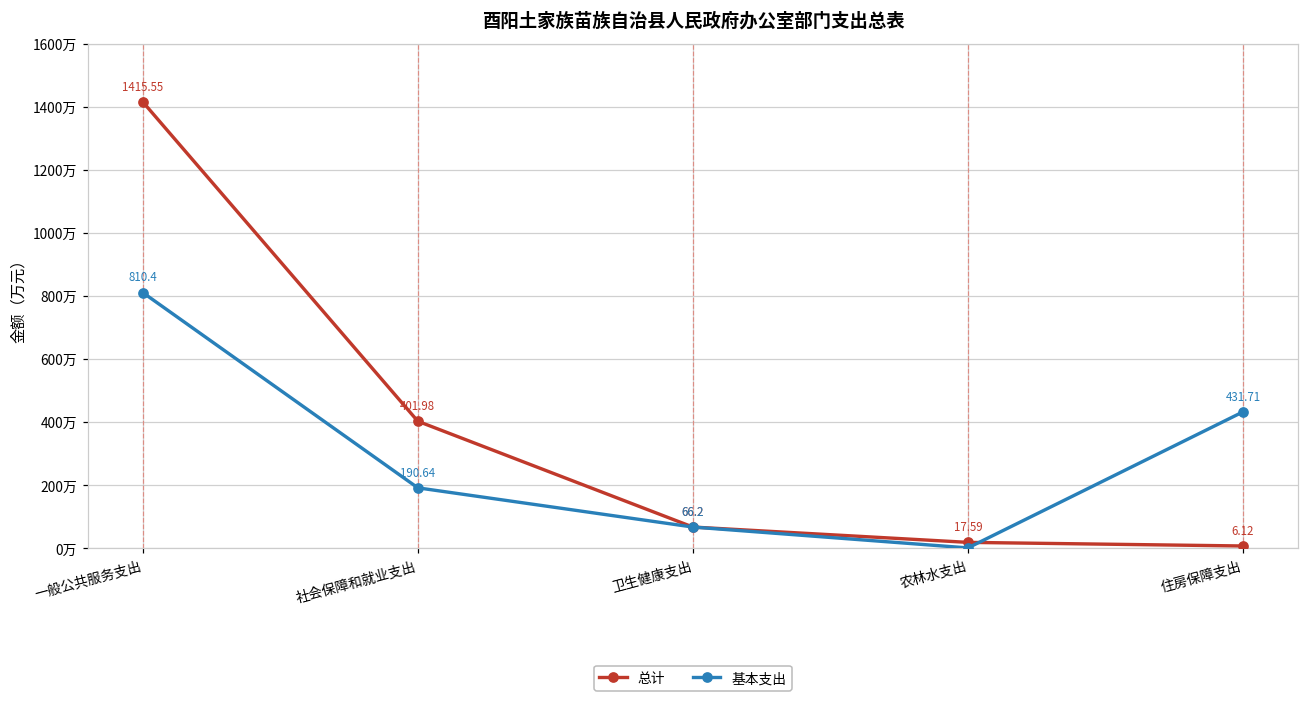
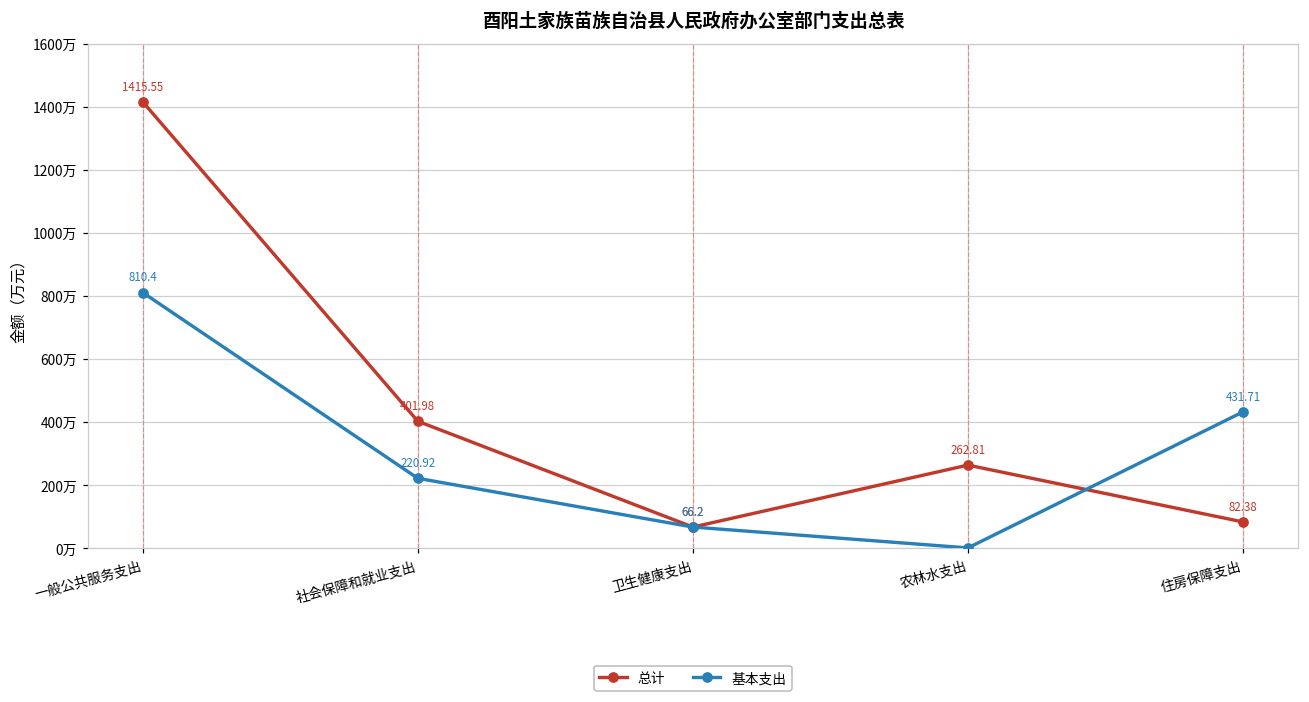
基本支出, 社会保障和就业支出: 190.64 -> 220.92
总计, 农林水支出: 17.59 -> 262.81
总计, 住房保障支出: 6.12 -> 82.38
